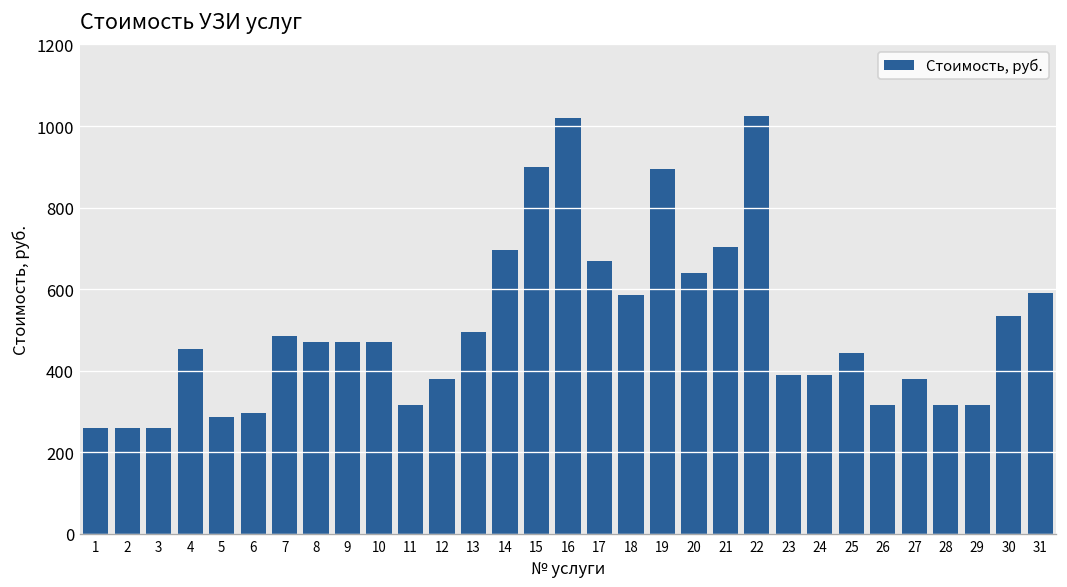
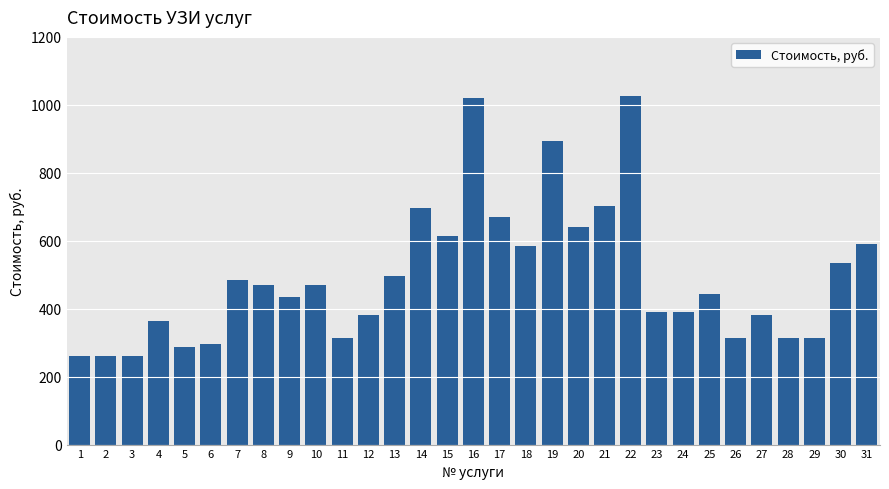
4: 450 -> 370
9: 470 -> 430
15: 900 -> 620
